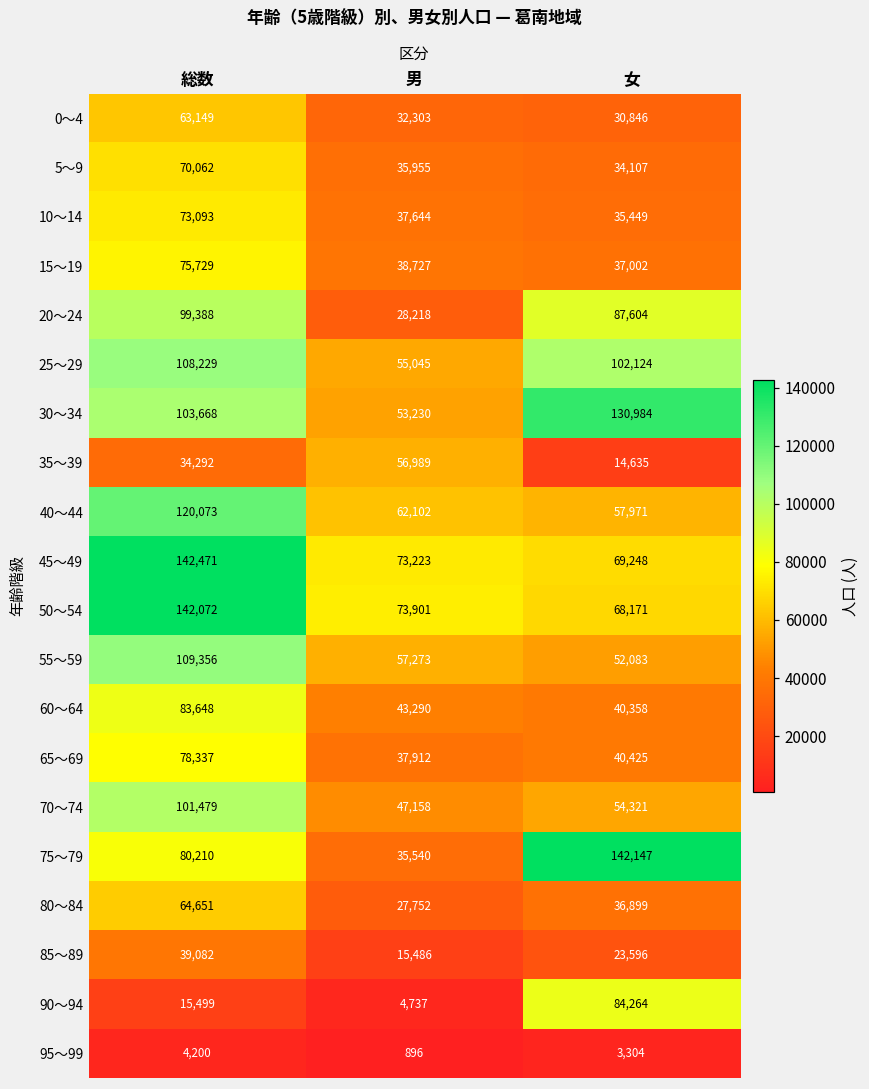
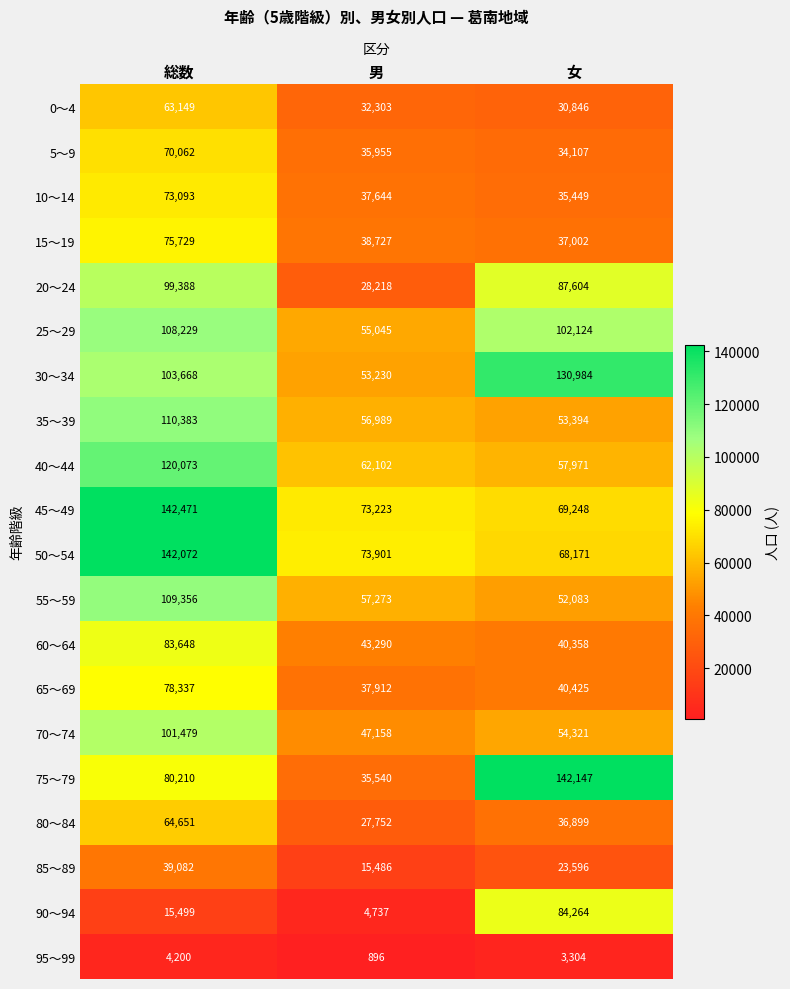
35～39, 総数: 34,292 -> 110,383
35～39, 女: 14,635 -> 53,394
